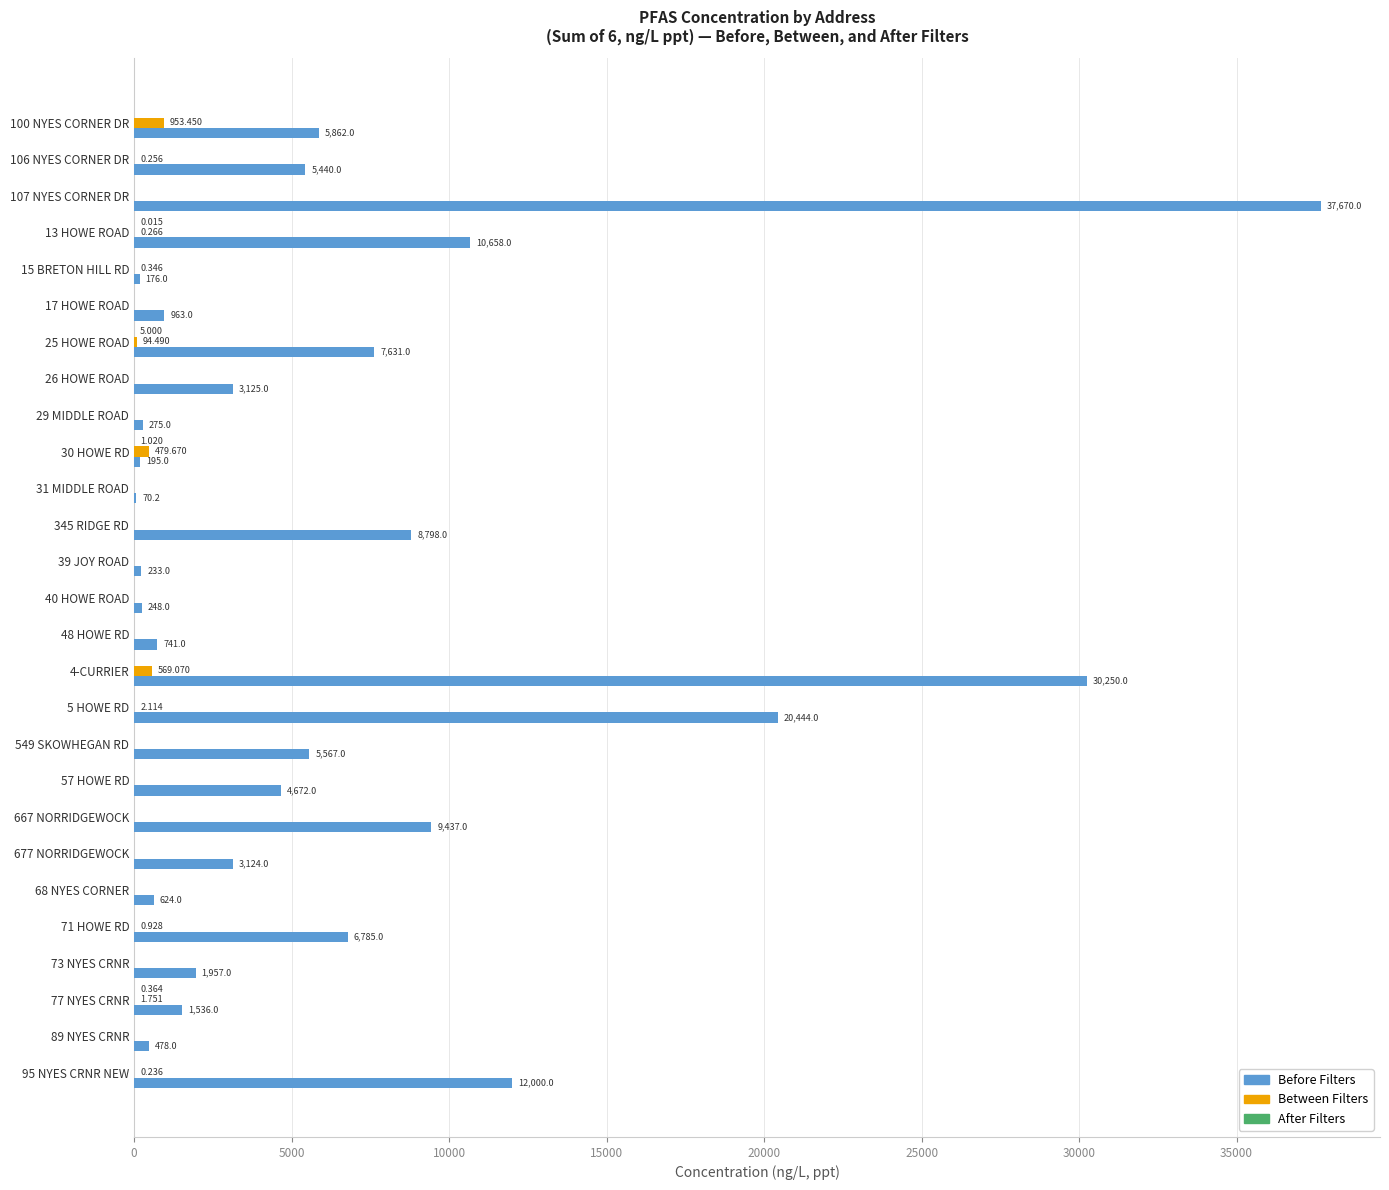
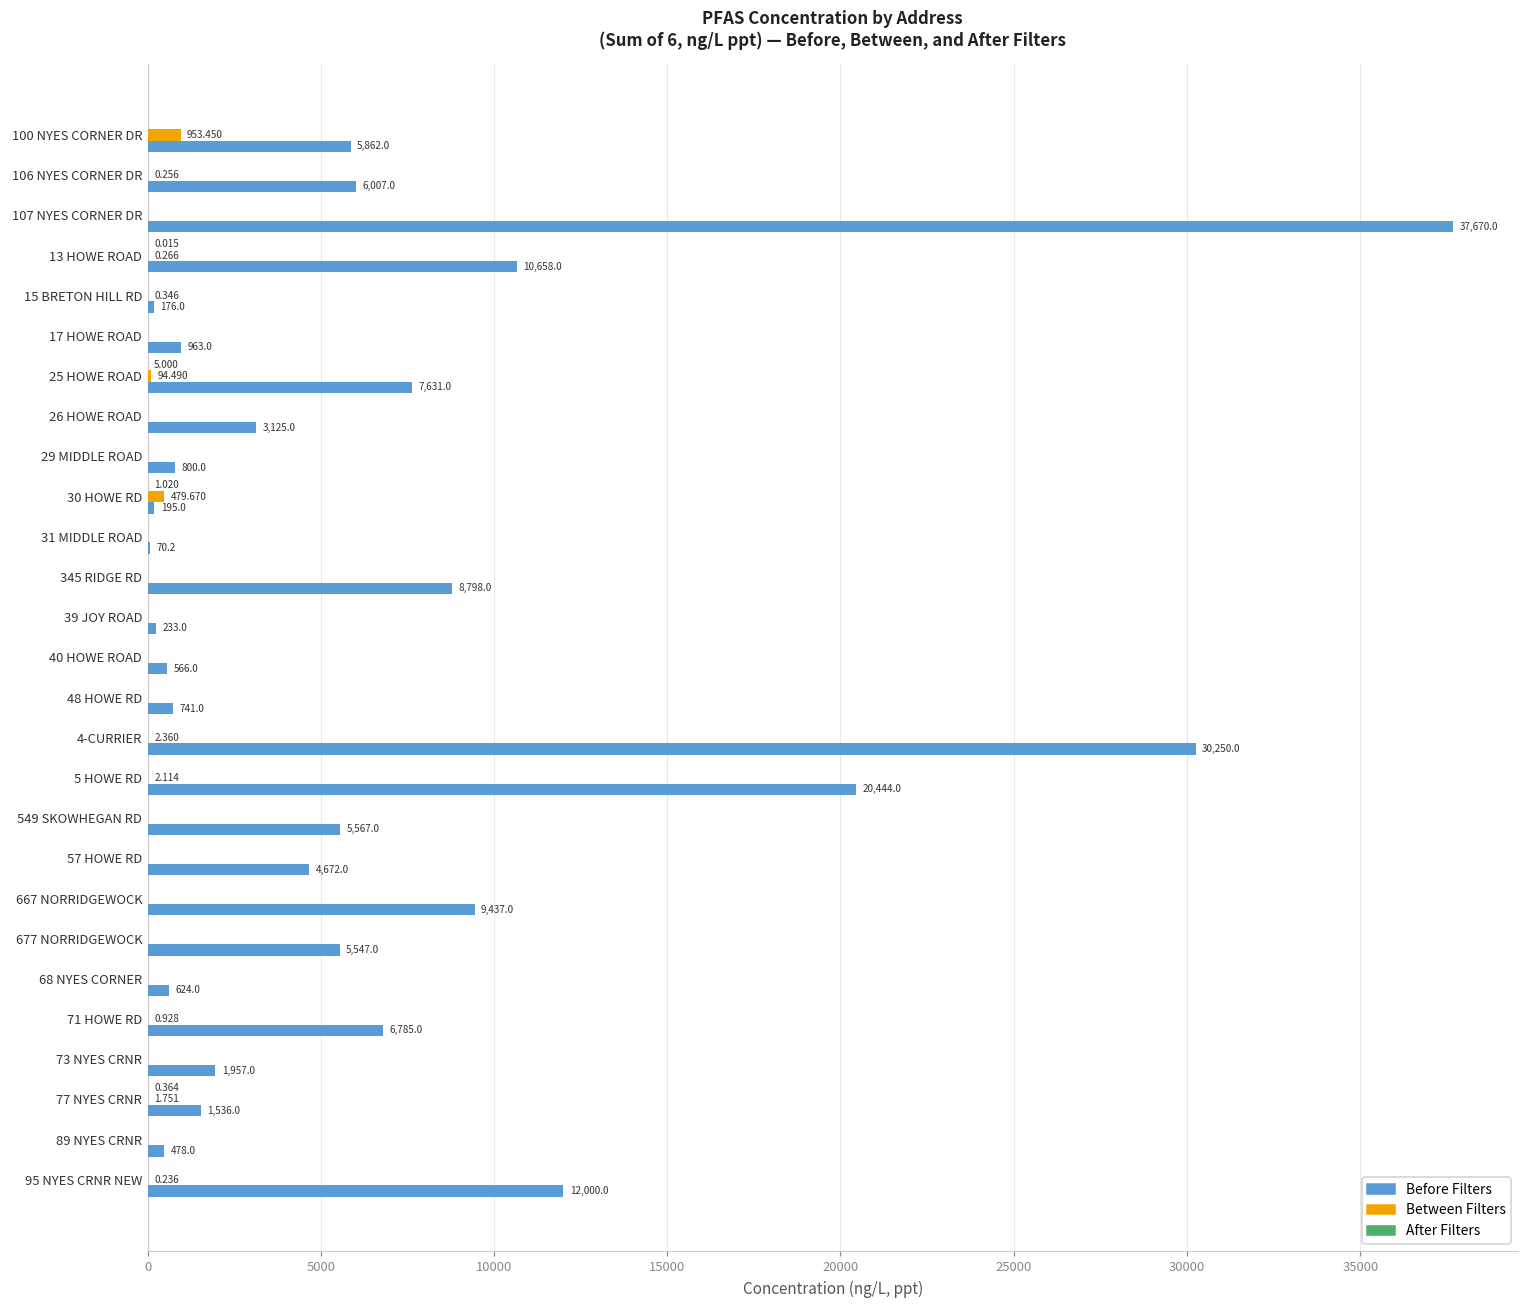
Before Filters, 106 NYES CORNER DR: 5,440.0 -> 6,007.0
Before Filters, 29 MIDDLE ROAD: 275.0 -> 800.0
Before Filters, 40 HOWE ROAD: 248.0 -> 566.0
Between Filters, 4-CURRIER: 569.070 -> 2.360
Before Filters, 677 NORRIDGEWOCK: 3,124.0 -> 5,547.0
